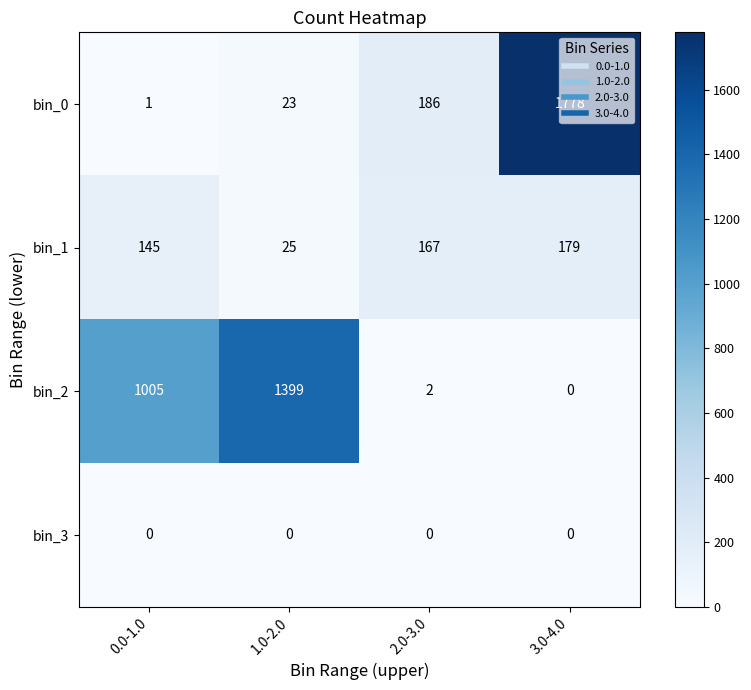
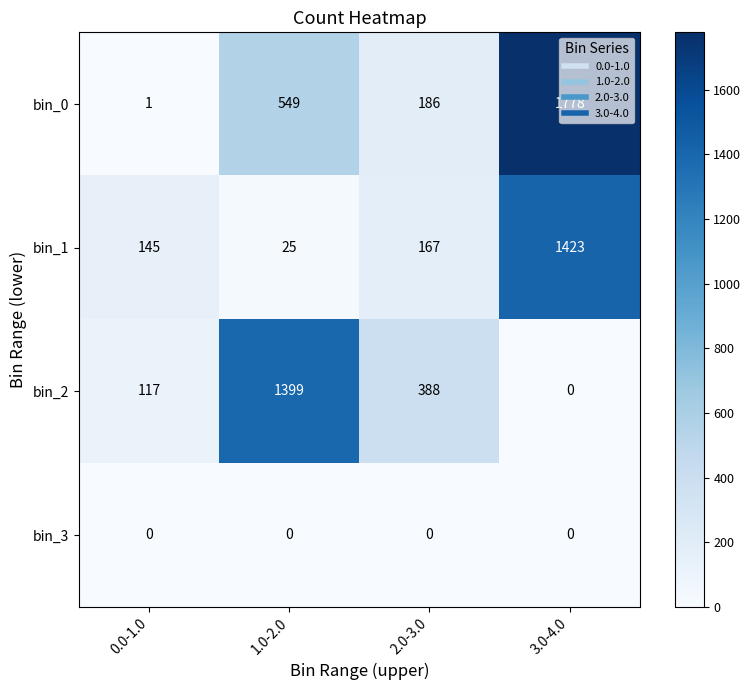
bin_0, 1.0-2.0: 23 -> 549
bin_1, 3.0-4.0: 179 -> 1423
bin_2, 0.0-1.0: 1005 -> 117
bin_2, 2.0-3.0: 2 -> 388
